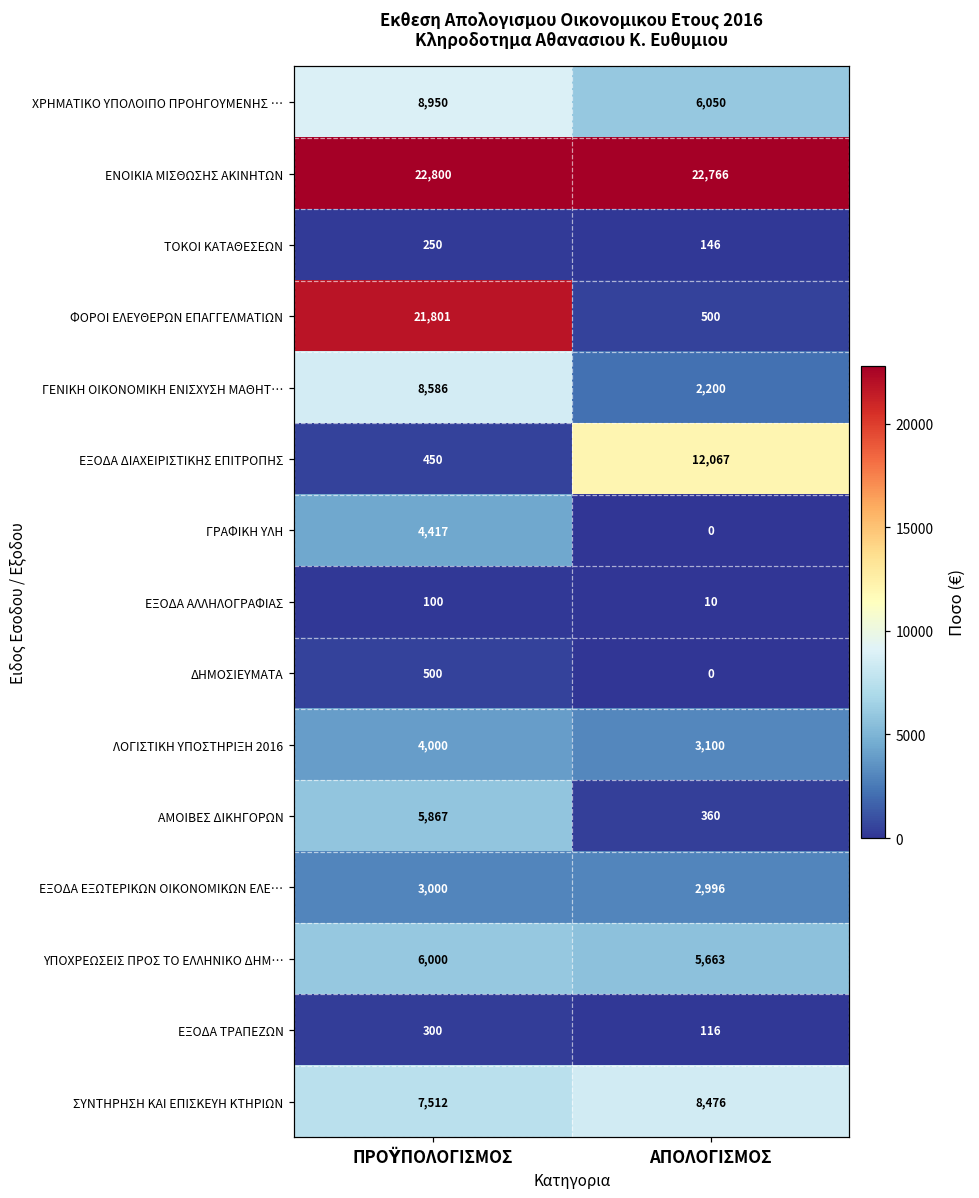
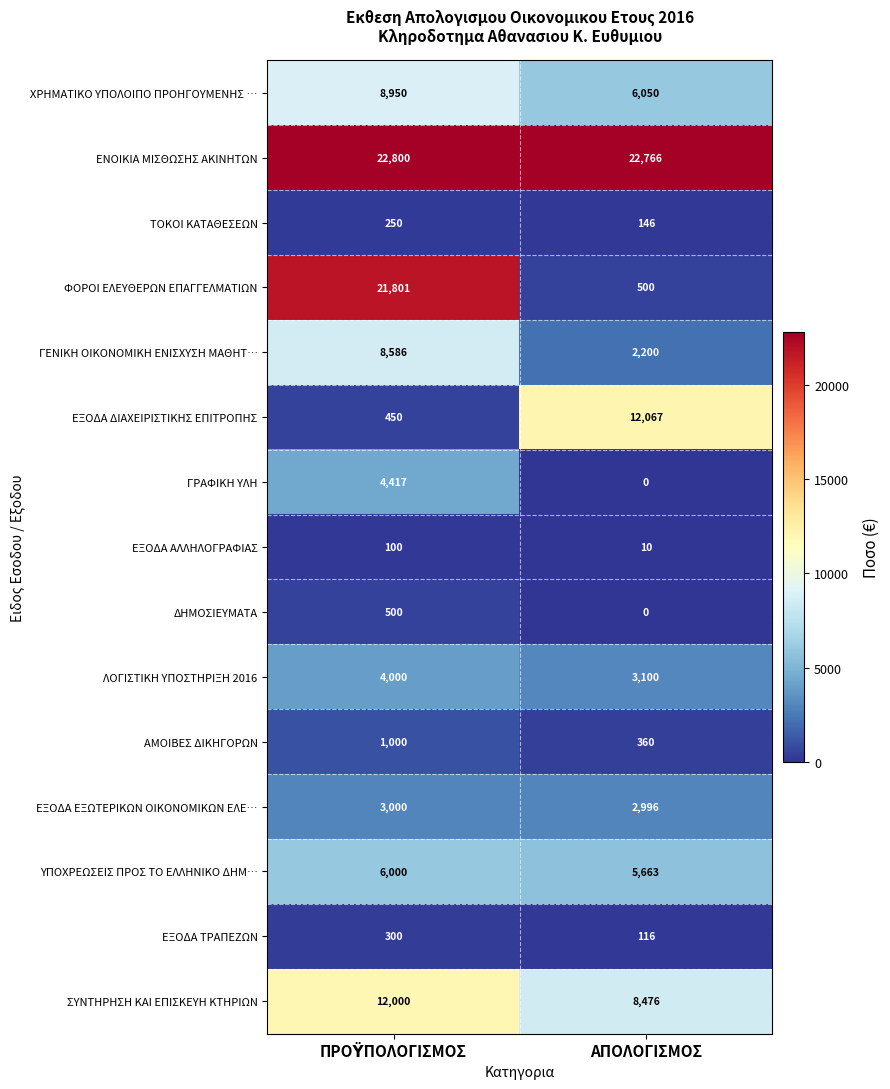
ΑΜΟΙΒΕΣ ΔΙΚΗΓΟΡΩΝ, ΠΡΟΫΠΟΛΟΓΙΣΜΟΣ: 5,867 -> 1,000
ΣΥΝΤΗΡΗΣΗ ΚΑΙ ΕΠΙΣΚΕΥΗ ΚΤΗΡΙΩΝ, ΠΡΟΫΠΟΛΟΓΙΣΜΟΣ: 7,512 -> 12,000
